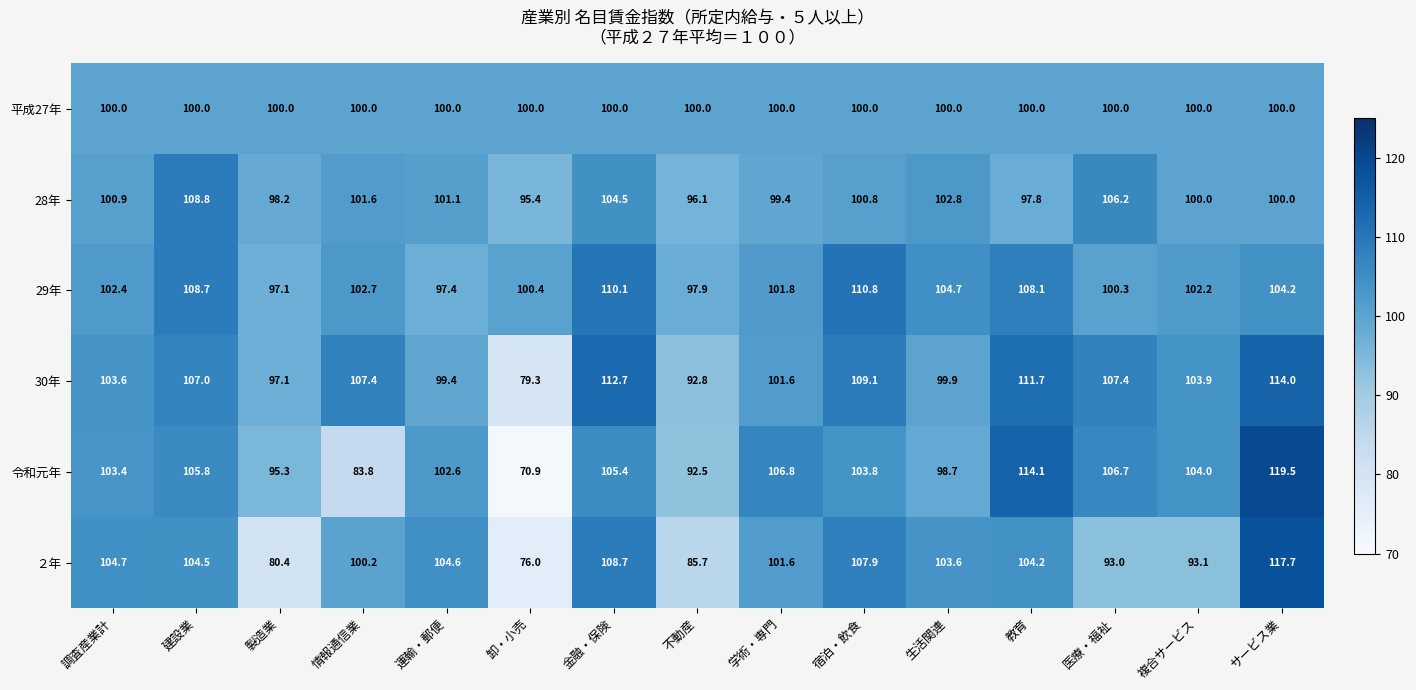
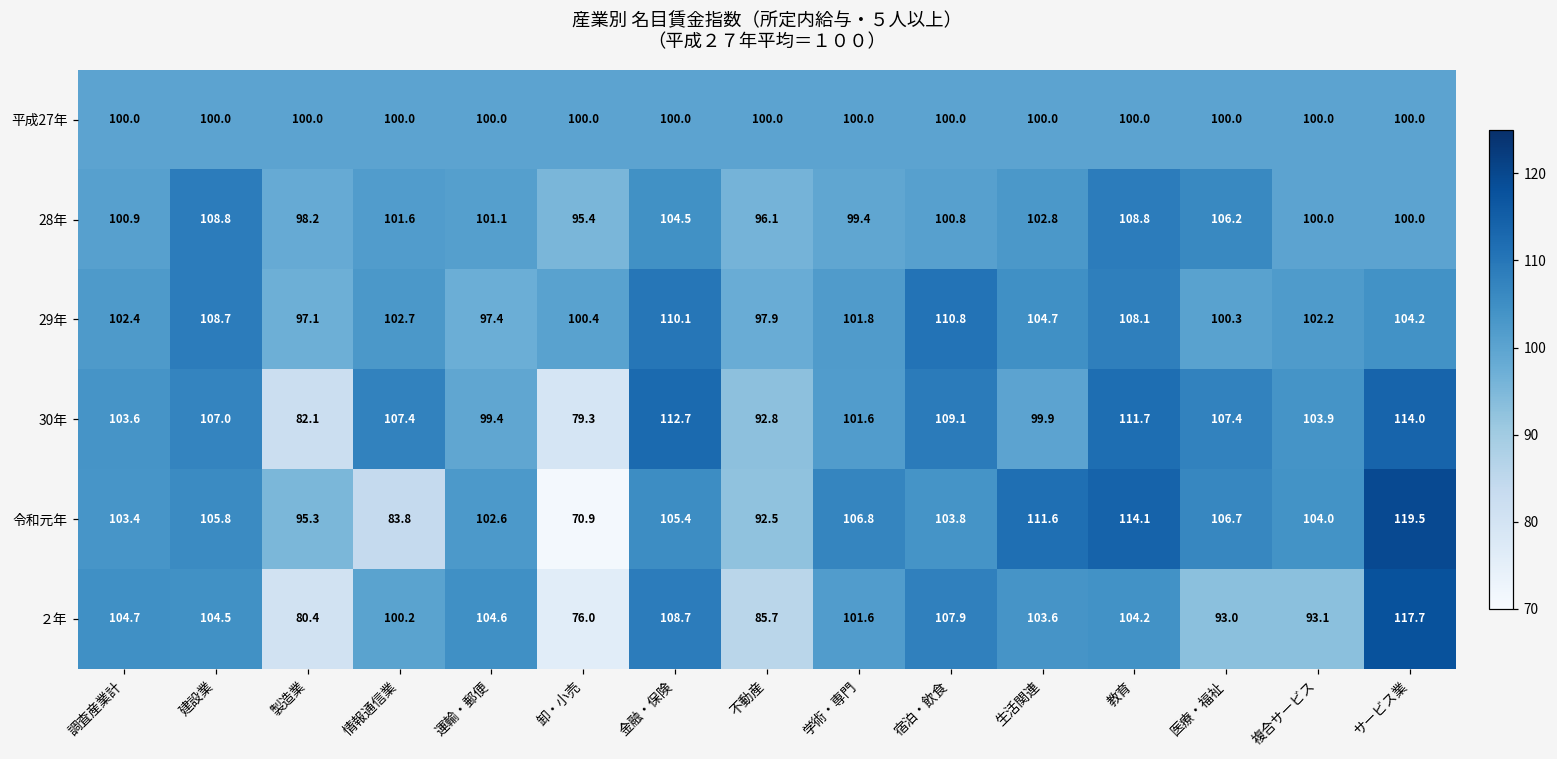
28年, 教育: 97.8 -> 108.8
30年, 製造業: 97.1 -> 82.1
令和元年, 生活関連: 98.7 -> 111.6
